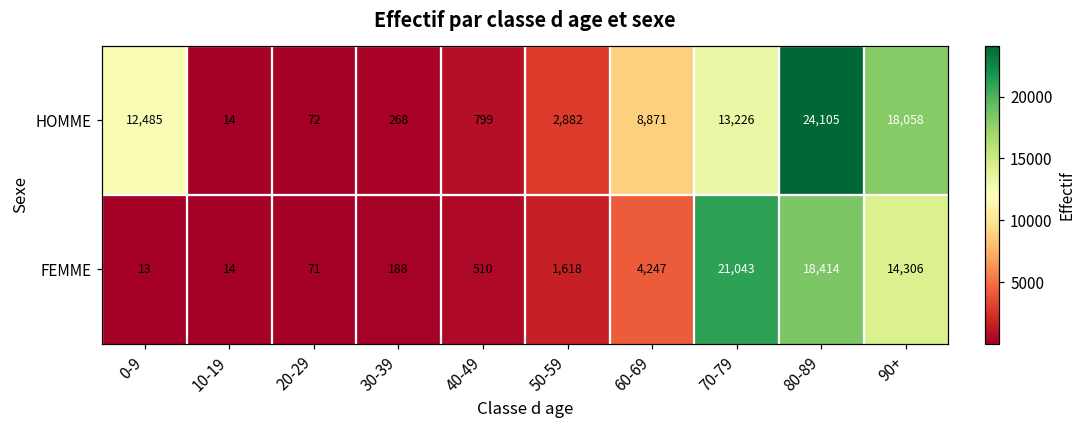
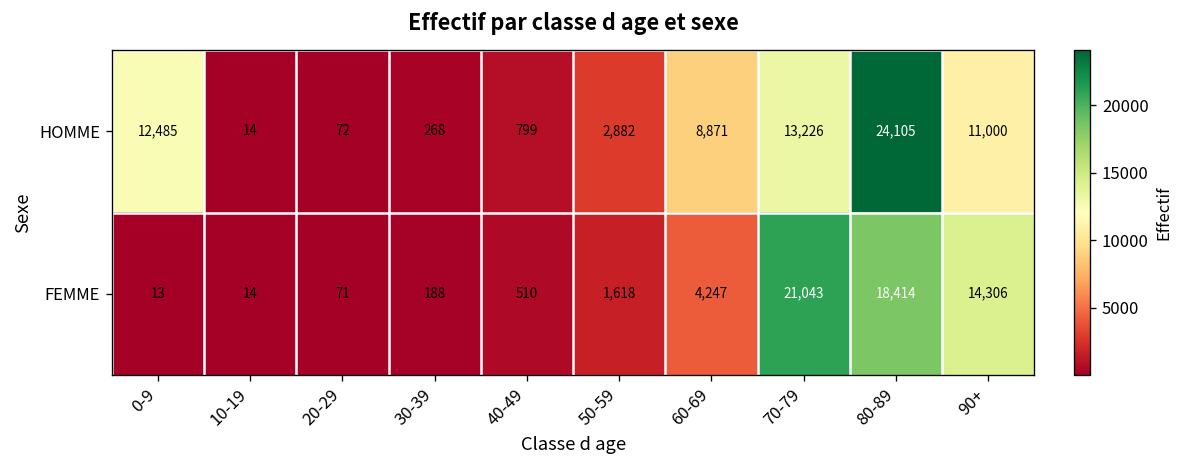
HOMME, 90+: 18,058 -> 11,000
